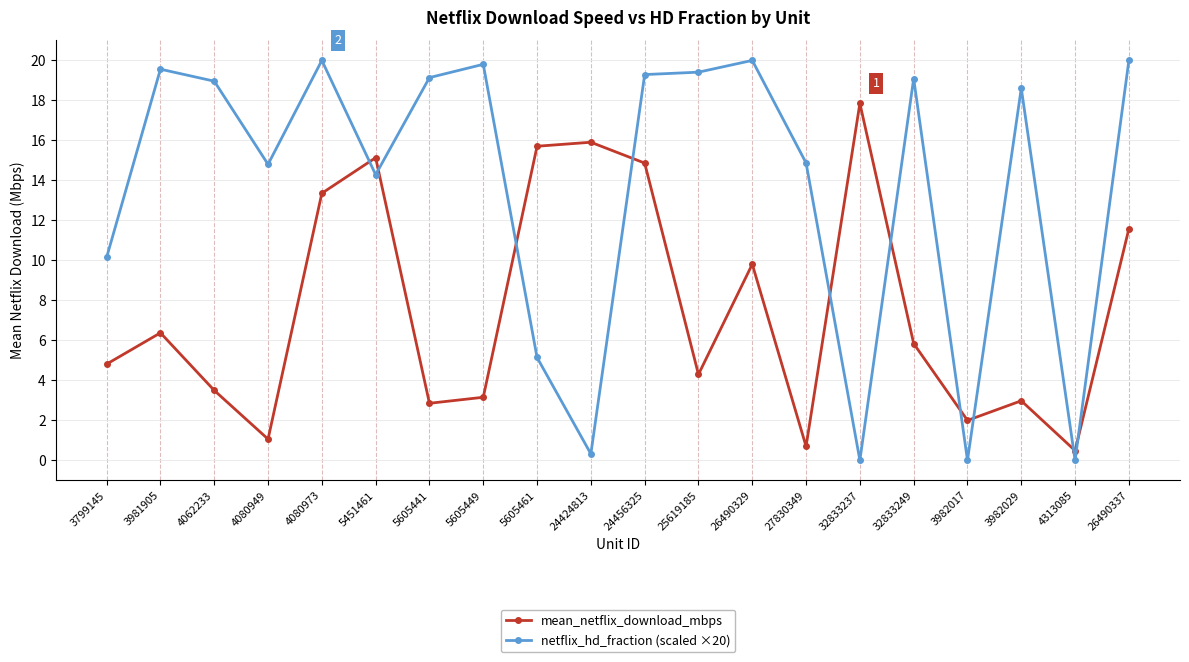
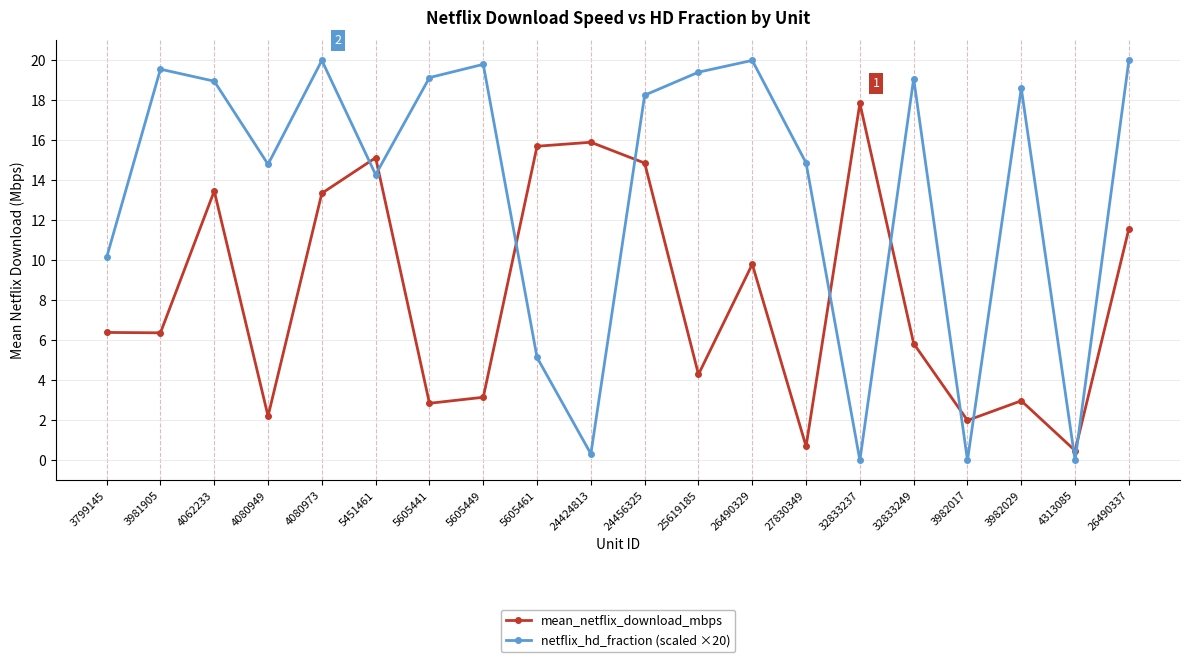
mean_netflix_download_mbps, 3799145: 4.8 -> 6.4
mean_netflix_download_mbps, 4062233: 3.5 -> 13.5
mean_netflix_download_mbps, 4080949: 1.1 -> 2.2
netflix_hd_fraction (scaled ×20), 24456325: 19.3 -> 18.3
